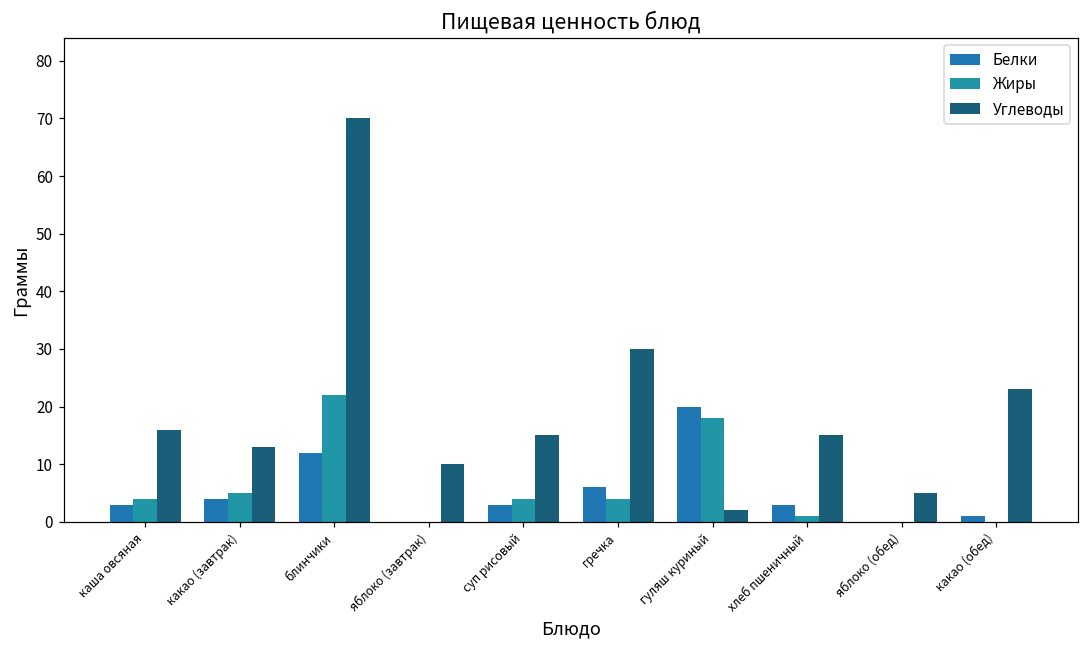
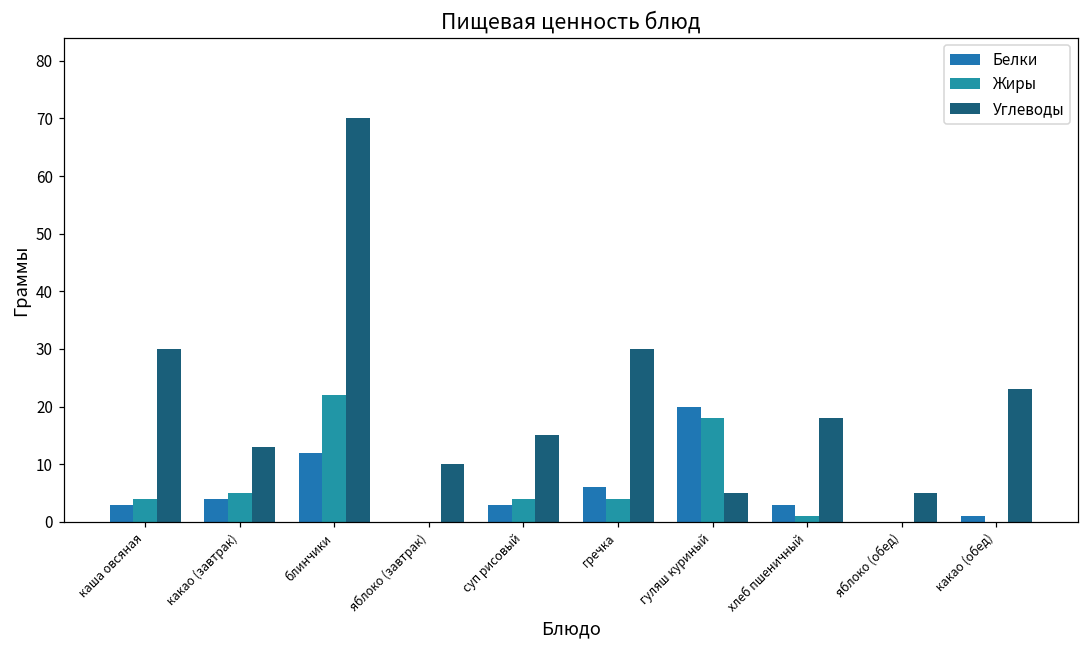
Углеводы, каша овсяная: 16 -> 30
Углеводы, гуляш куриный: 2 -> 5
Углеводы, хлеб пшеничный: 15 -> 18
